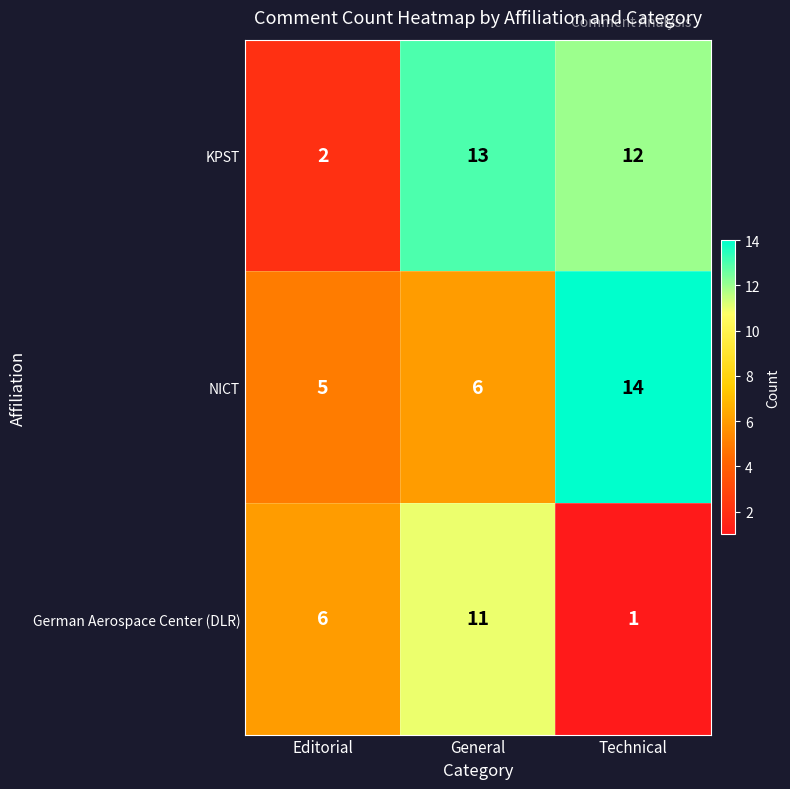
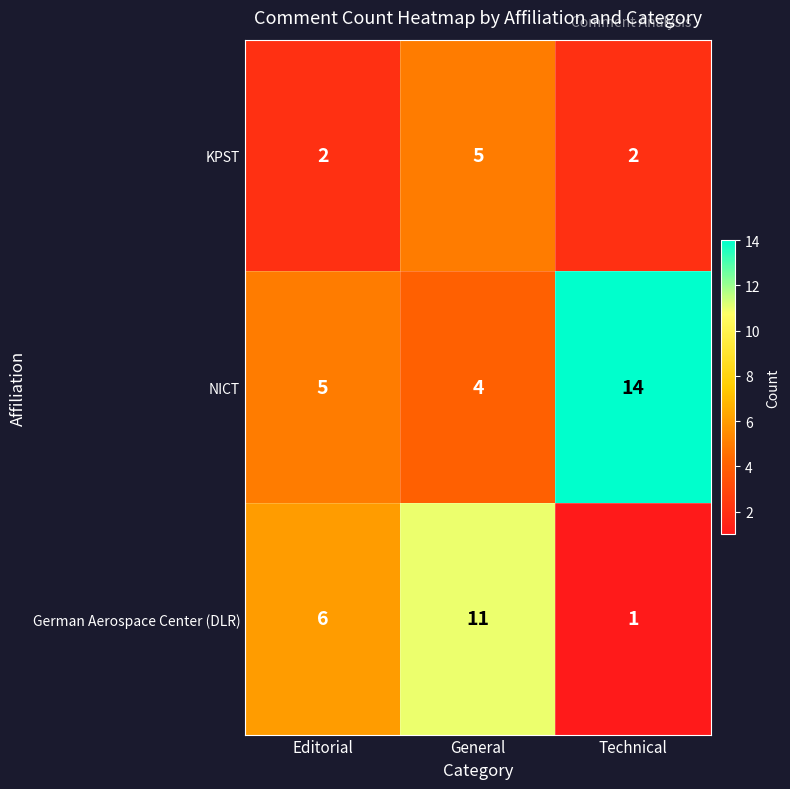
KPST, General: 13 -> 5
KPST, Technical: 12 -> 2
NICT, General: 6 -> 4
